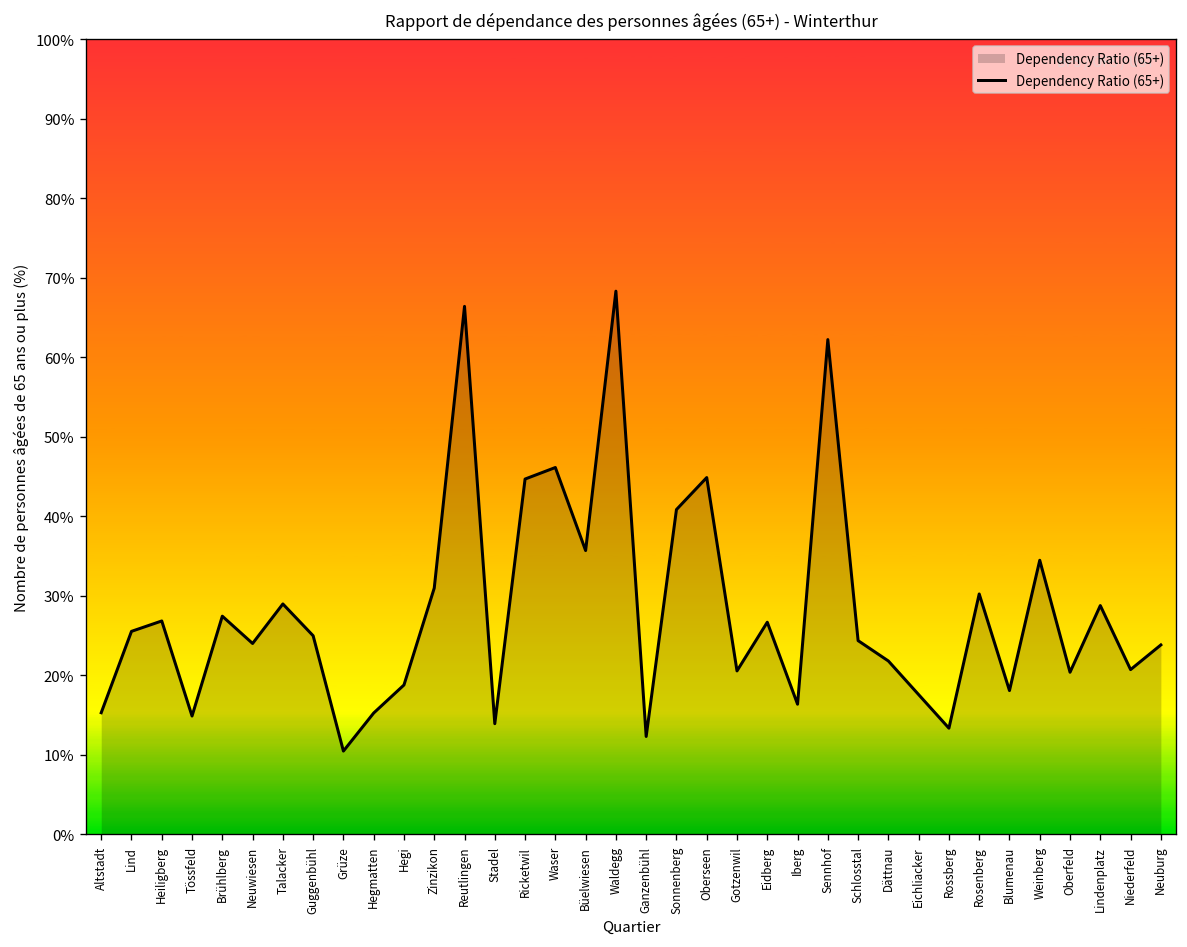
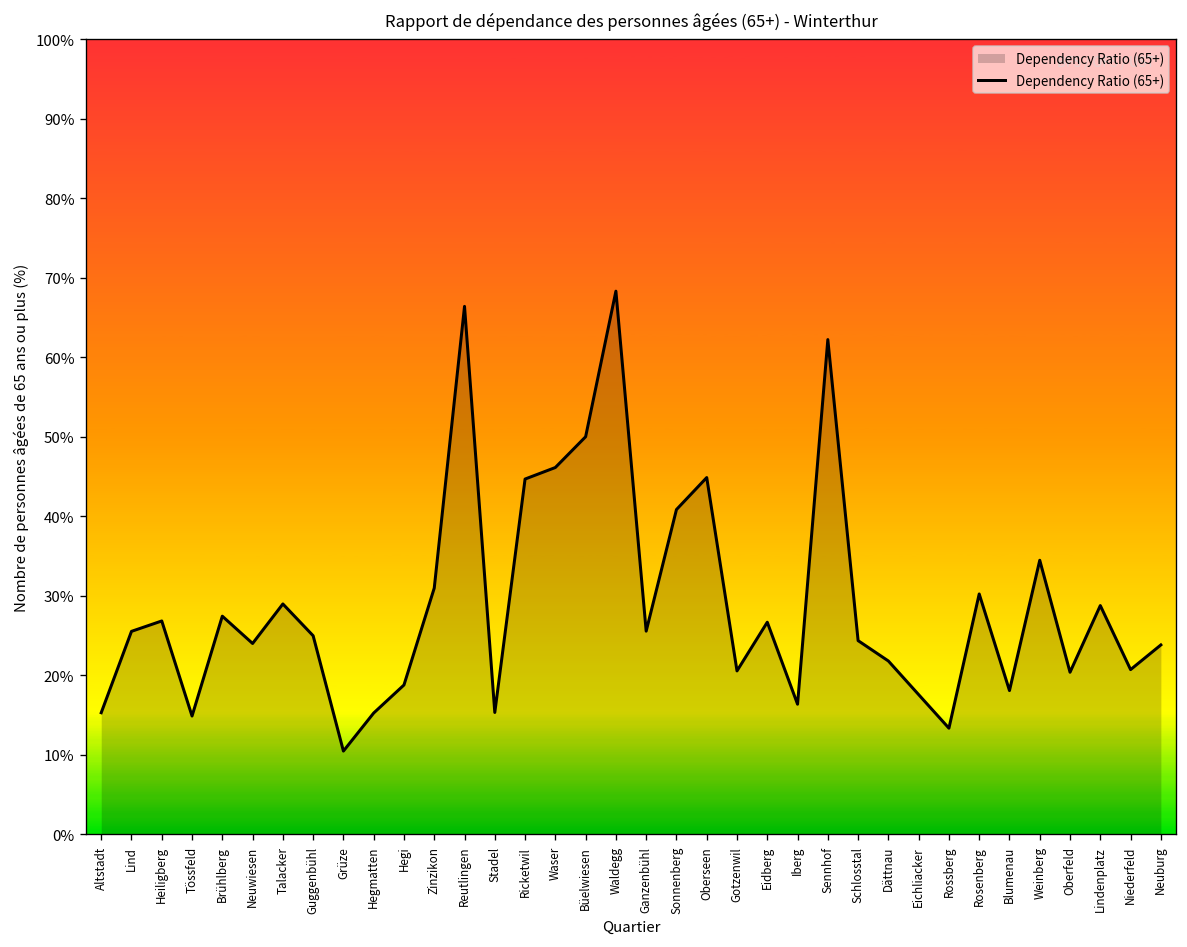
Stadel: 14% -> 15%
Büelwiesen: 36% -> 50%
Ganzenbühl: 12% -> 26%
